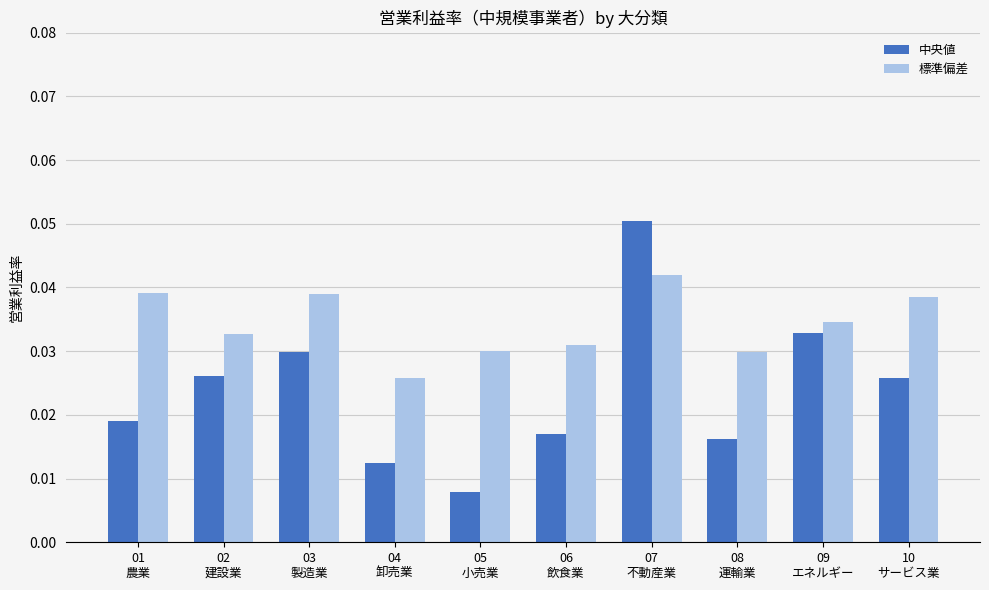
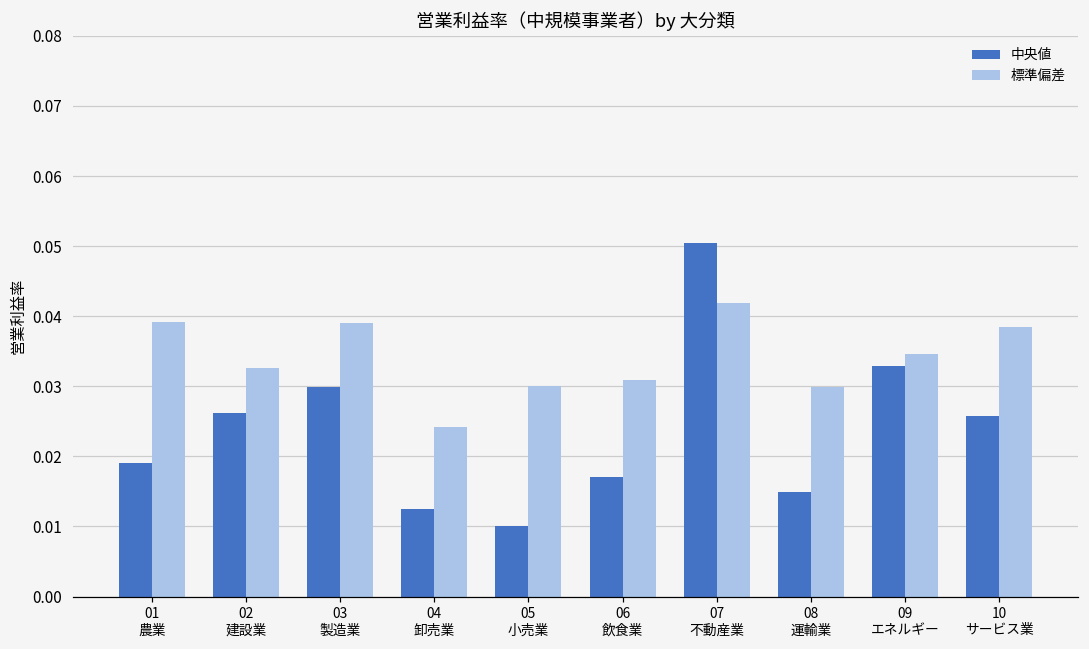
標準偏差, 04 卸売業: 0.026 -> 0.024
中央値, 05 小売業: 0.008 -> 0.010
中央値, 08 運輸業: 0.016 -> 0.015
